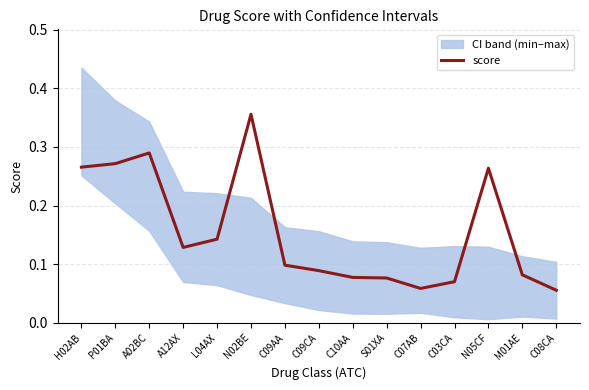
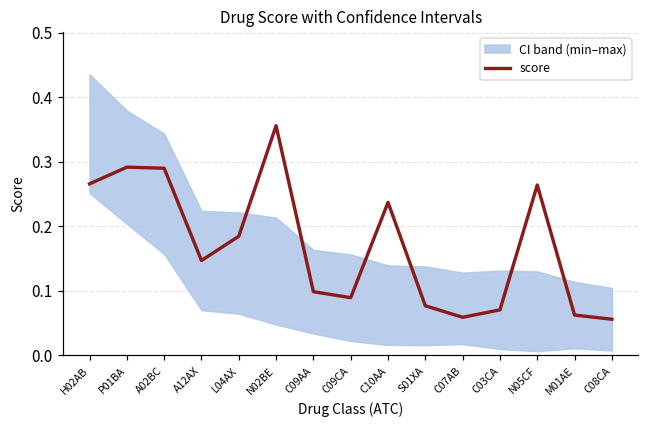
score, P01BA: 0.27 -> 0.29
score, A12AX: 0.13 -> 0.15
score, L04AX: 0.14 -> 0.18
score, C10AA: 0.08 -> 0.24
score, M01AE: 0.08 -> 0.06
